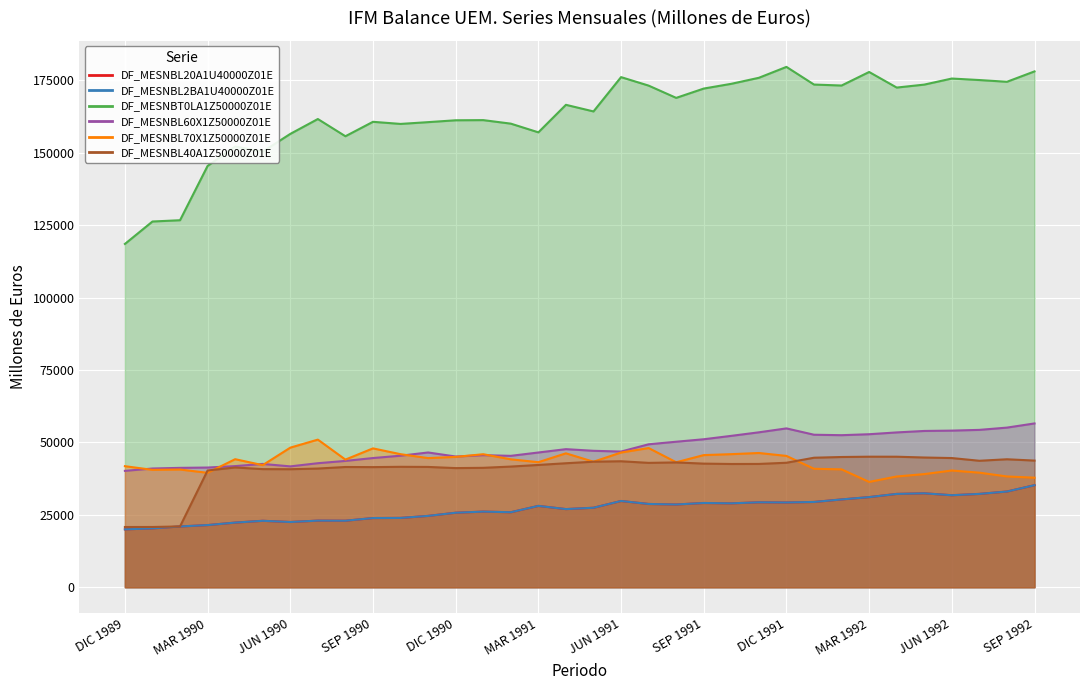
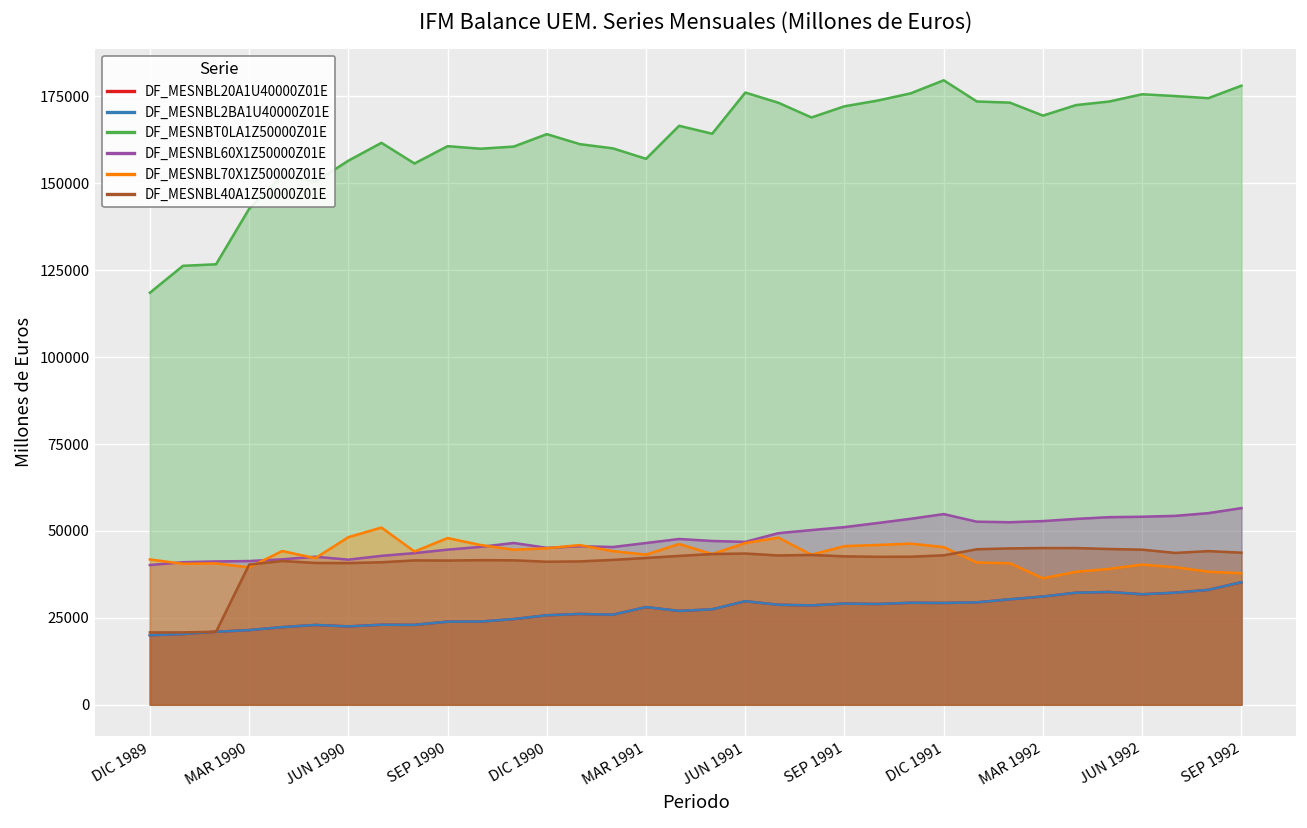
DF_MESNBT0LA1Z50000Z01E, MAR 1990: 145000 -> 143000
DF_MESNBT0LA1Z50000Z01E, DIC 1990: 161000 -> 164000
DF_MESNBT0LA1Z50000Z01E, MAR 1992: 178000 -> 169000
